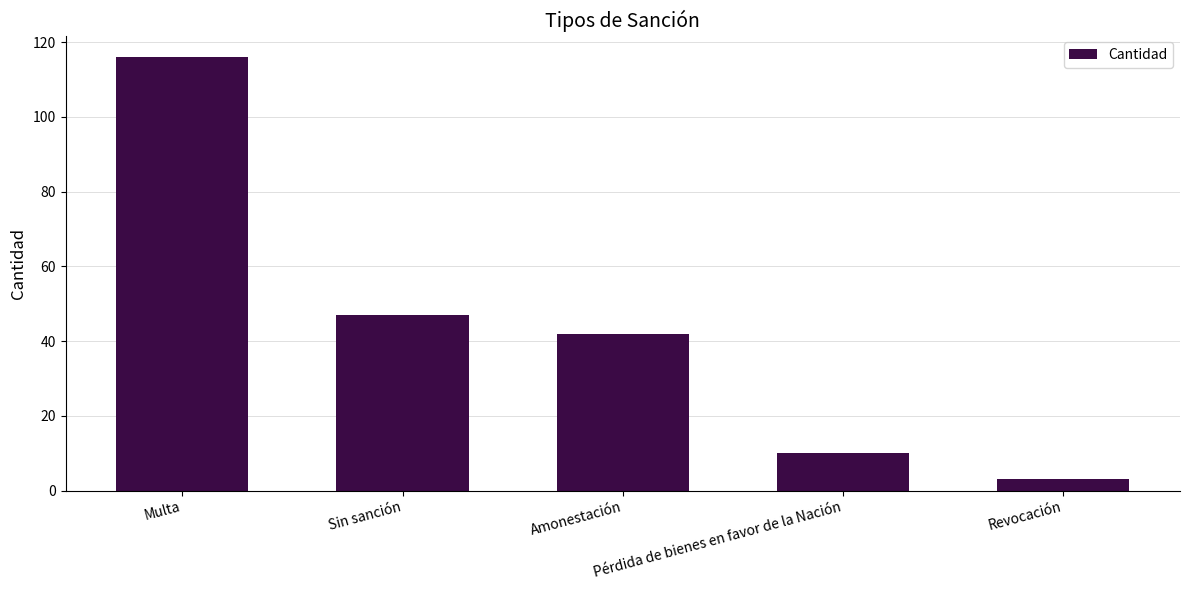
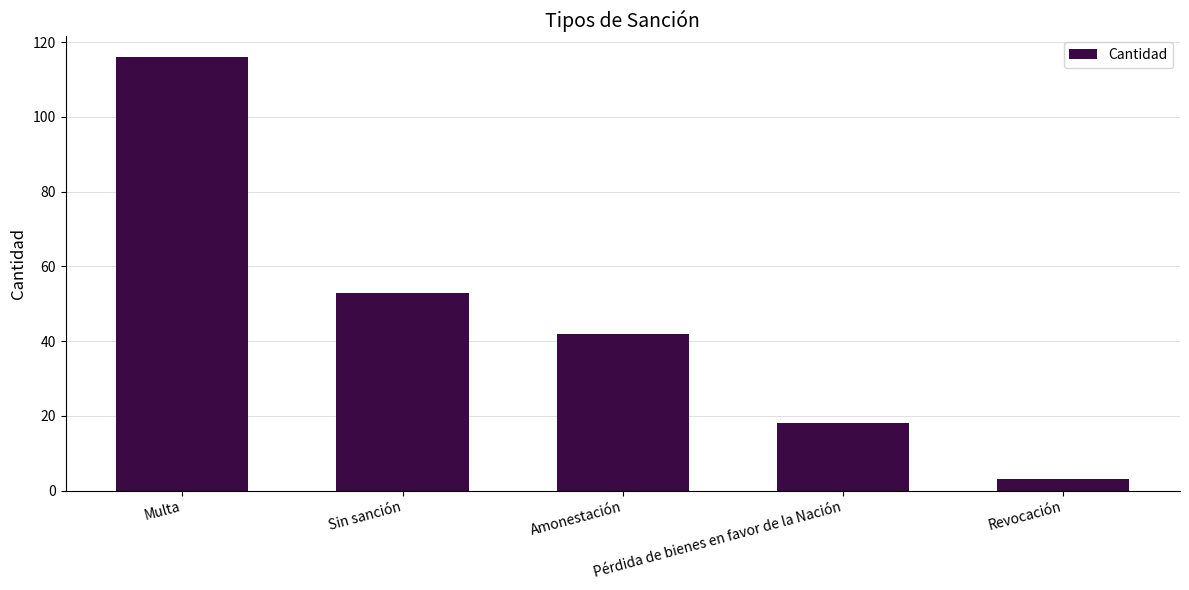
Sin sanción: 47 -> 53
Pérdida de bienes en favor de la Nación: 10 -> 18
